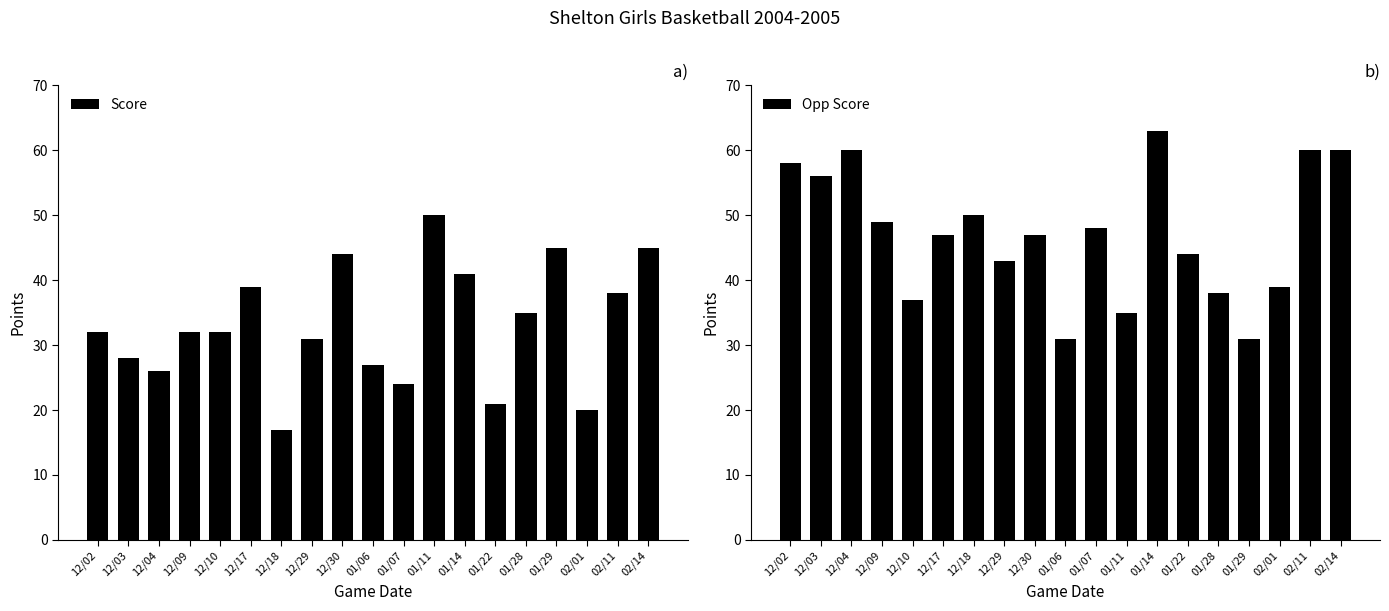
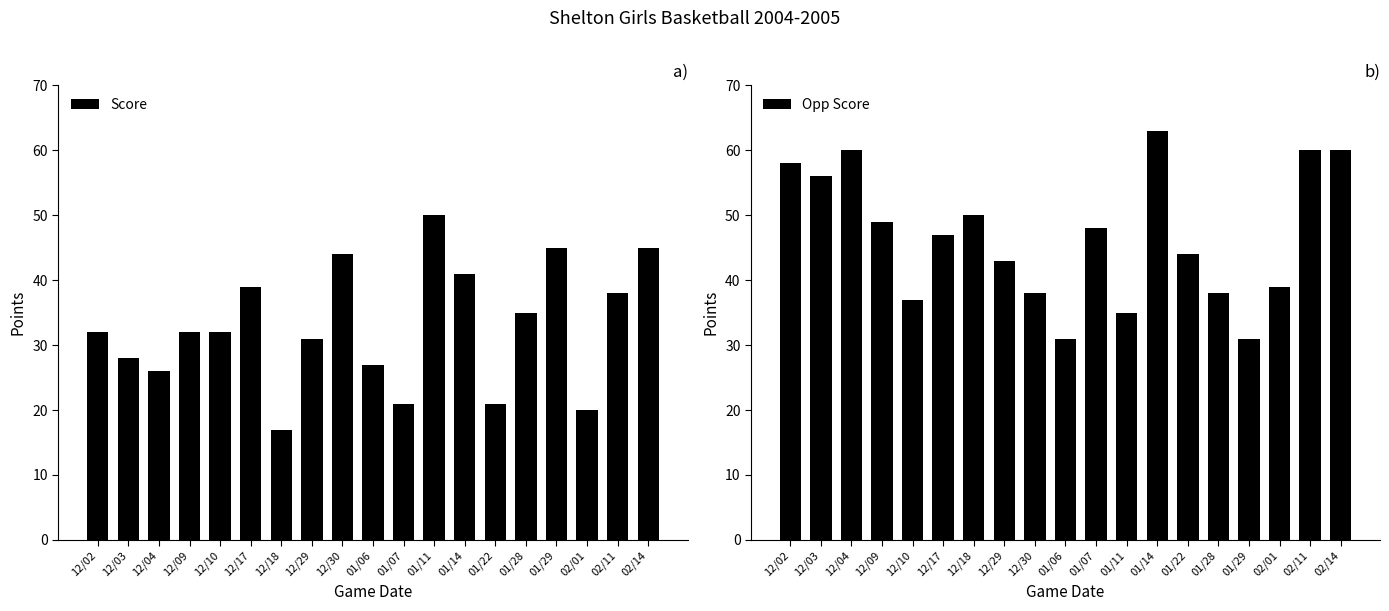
a), 01/07: 24 -> 21
b), 12/30: 47 -> 38
